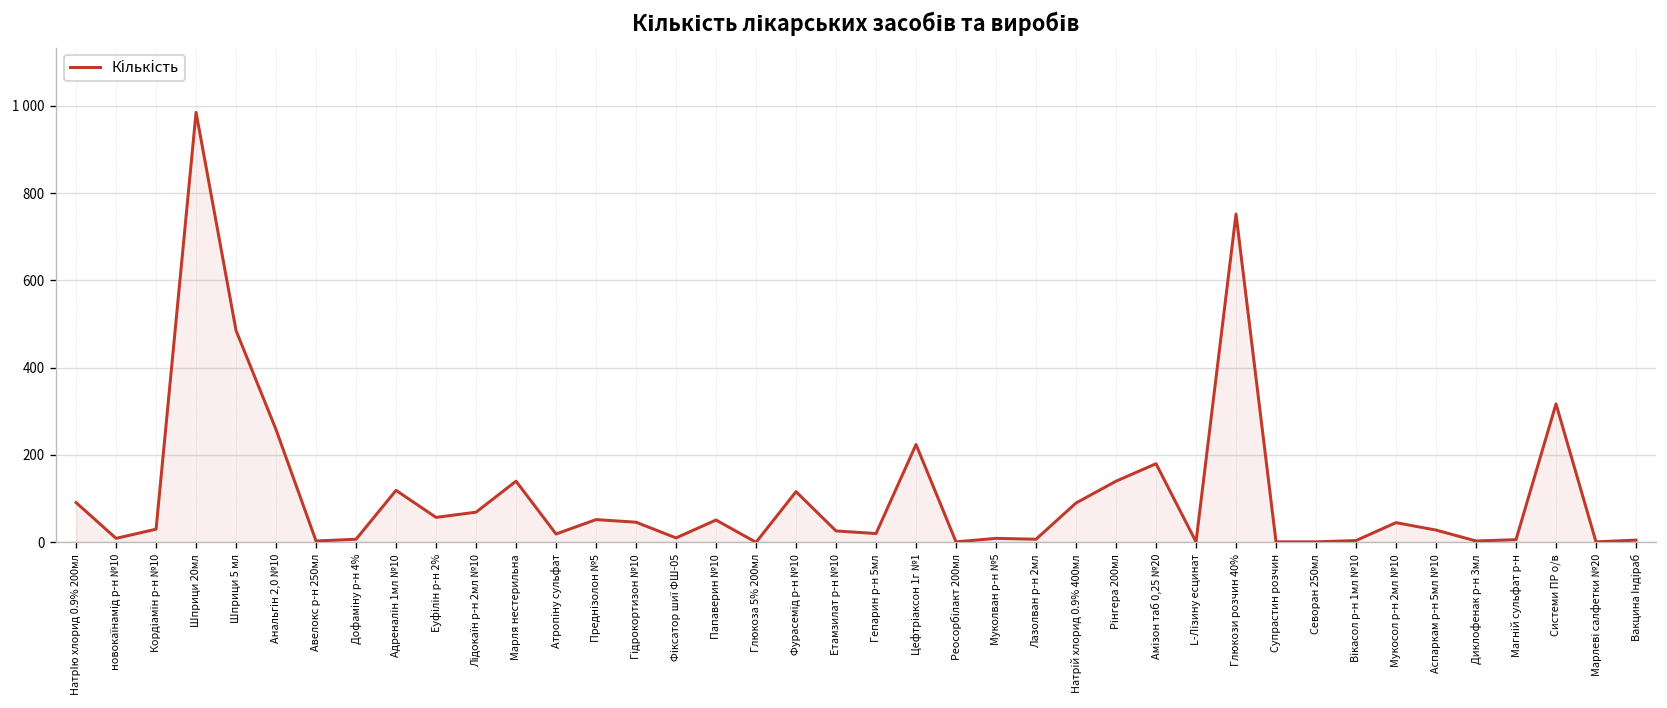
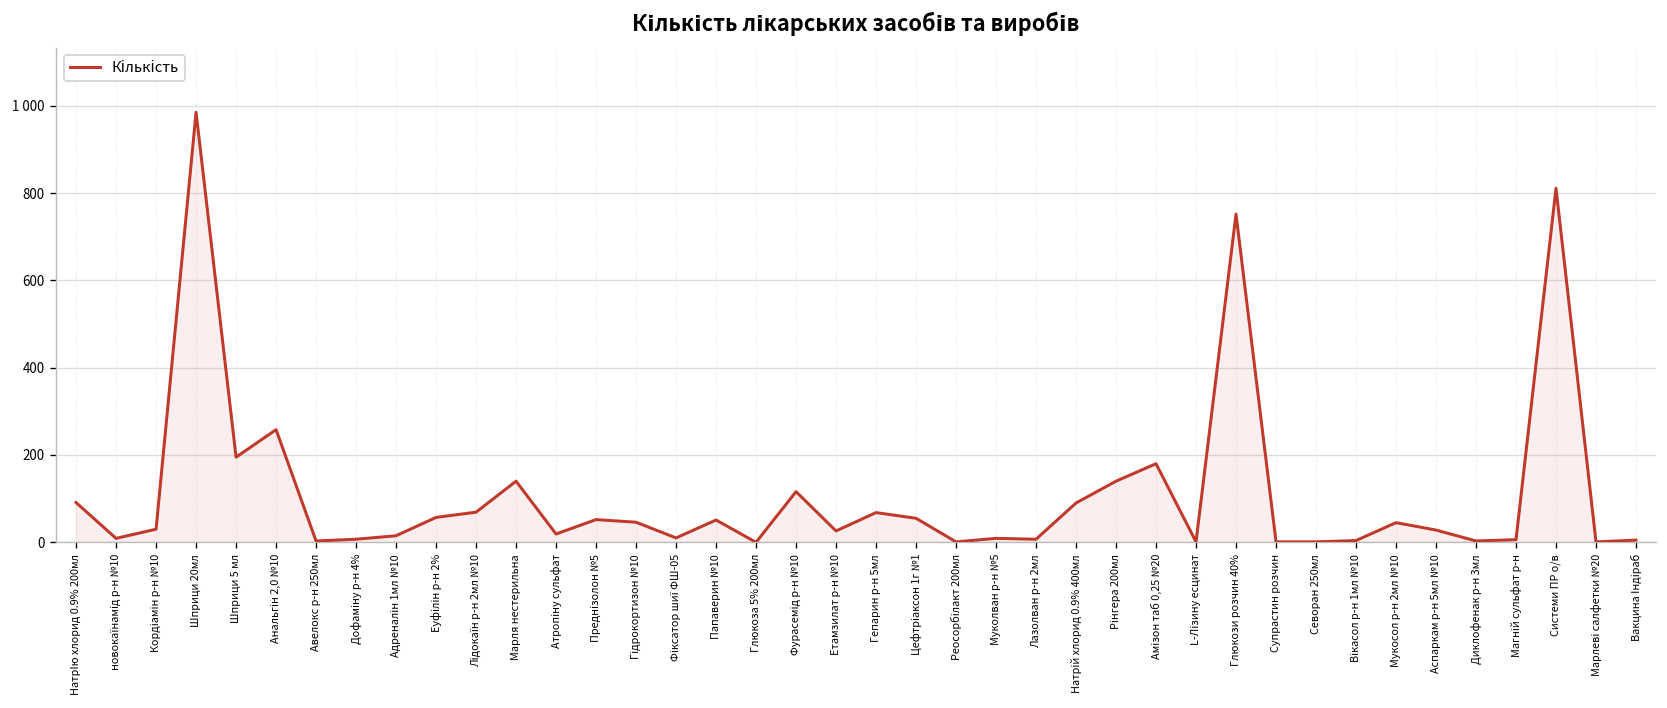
Шприци 5 мл: 490 -> 200
Адреналін 1мл №10: 120 -> 20
Гепарин р-н 5мл: 20 -> 70
Цефтріаксон 1г №1: 220 -> 60
Системи ПР о/в: 320 -> 810
